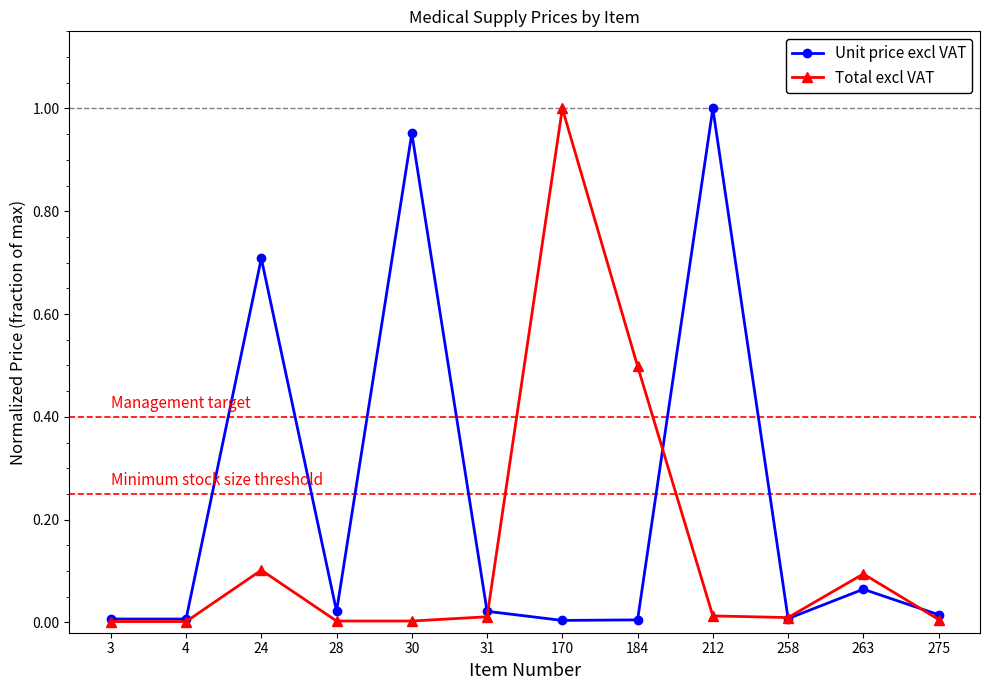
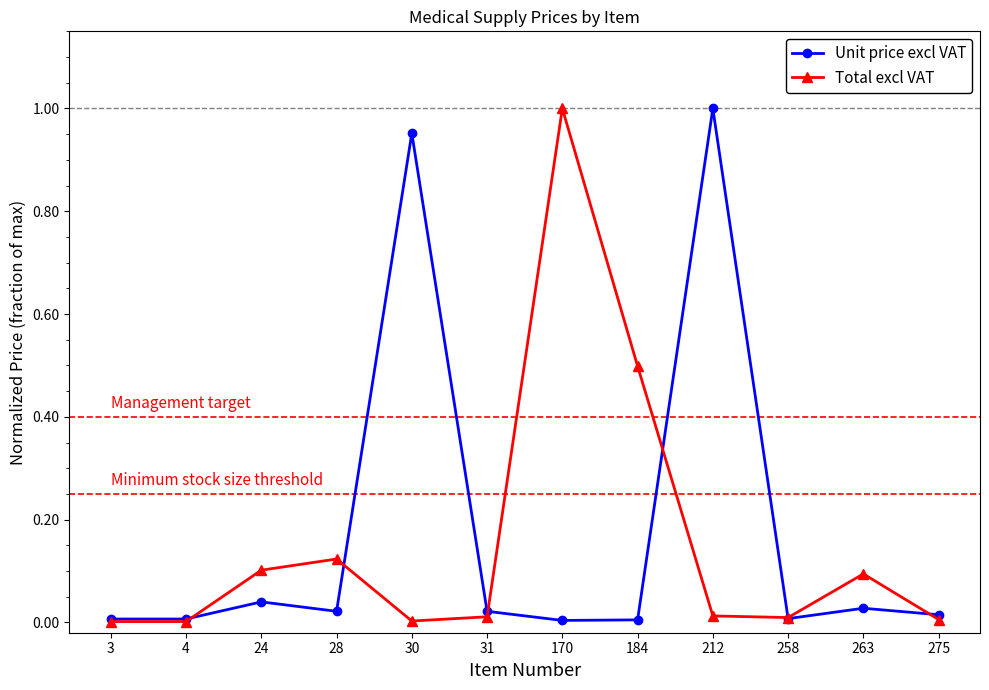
Unit price excl VAT, 24: 0.71 -> 0.04
Total excl VAT, 28: 0.00 -> 0.12
Unit price excl VAT, 263: 0.06 -> 0.03
